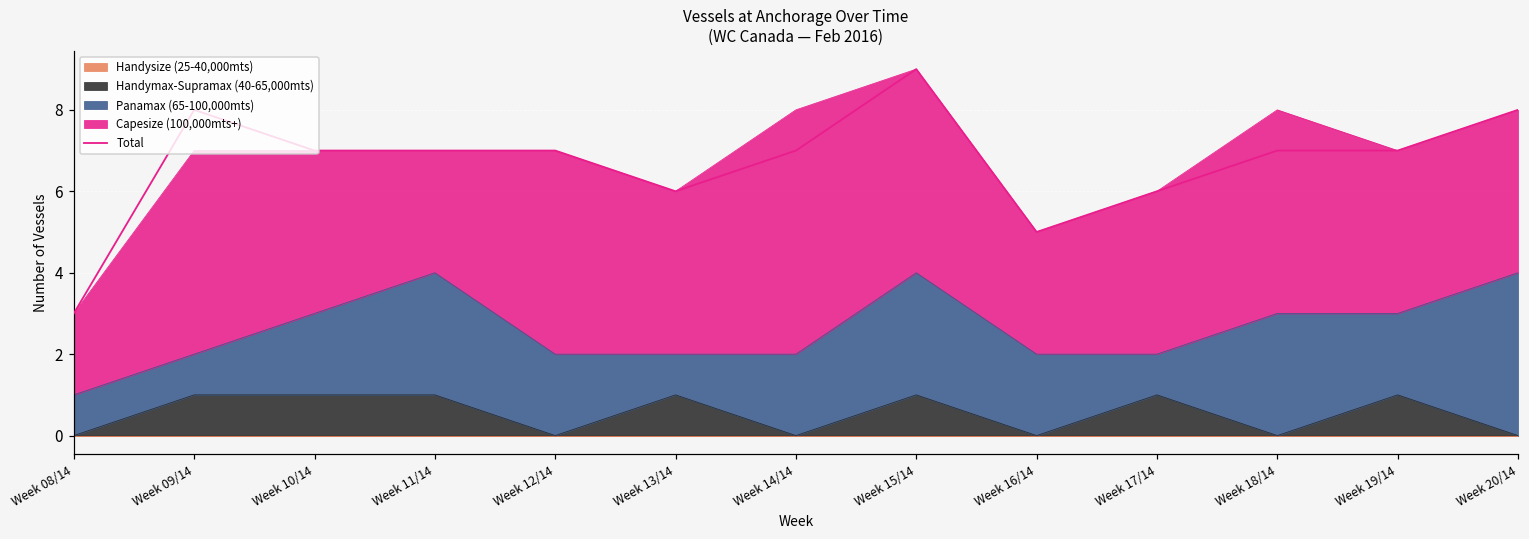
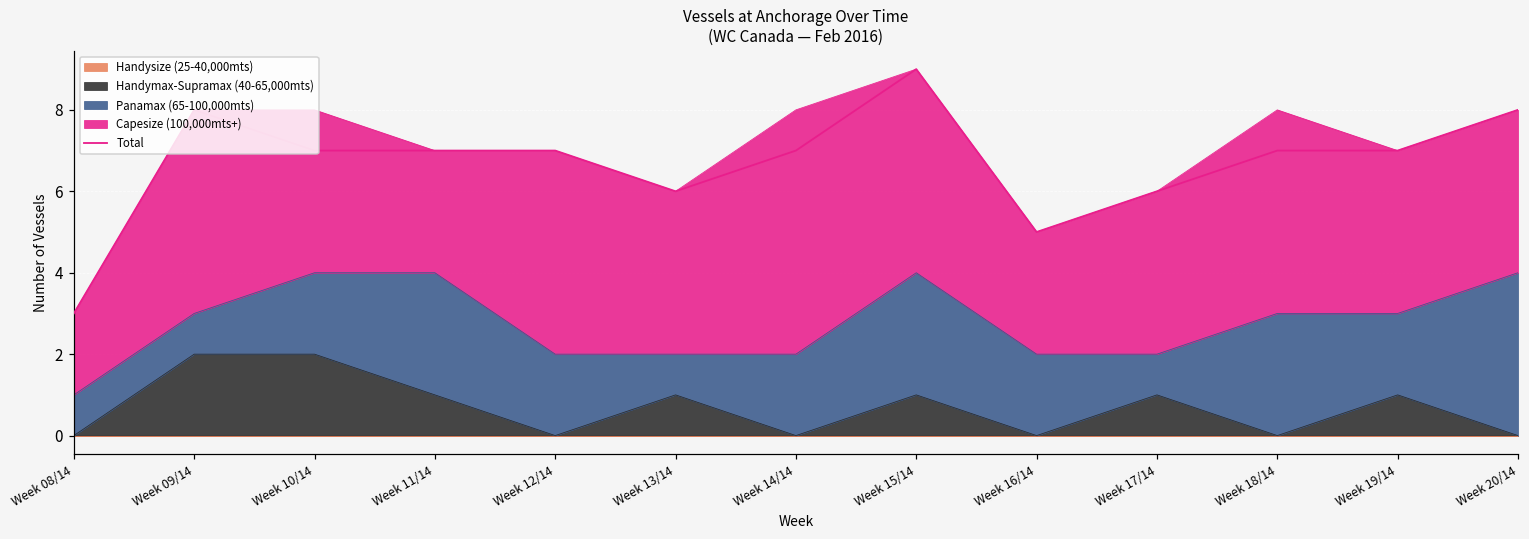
Handymax-Supramax (40-65,000mts), Week 09/14: 1 -> 2
Handymax-Supramax (40-65,000mts), Week 10/14: 1 -> 2
